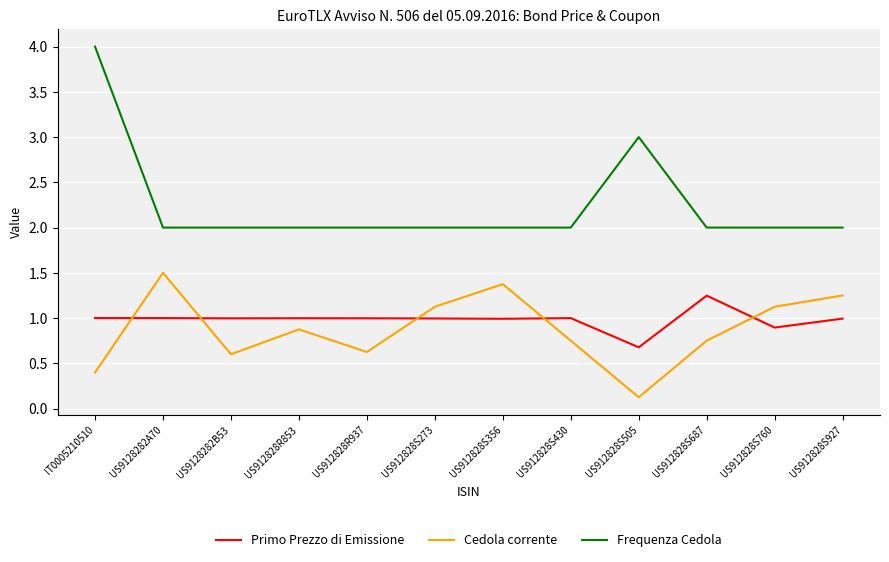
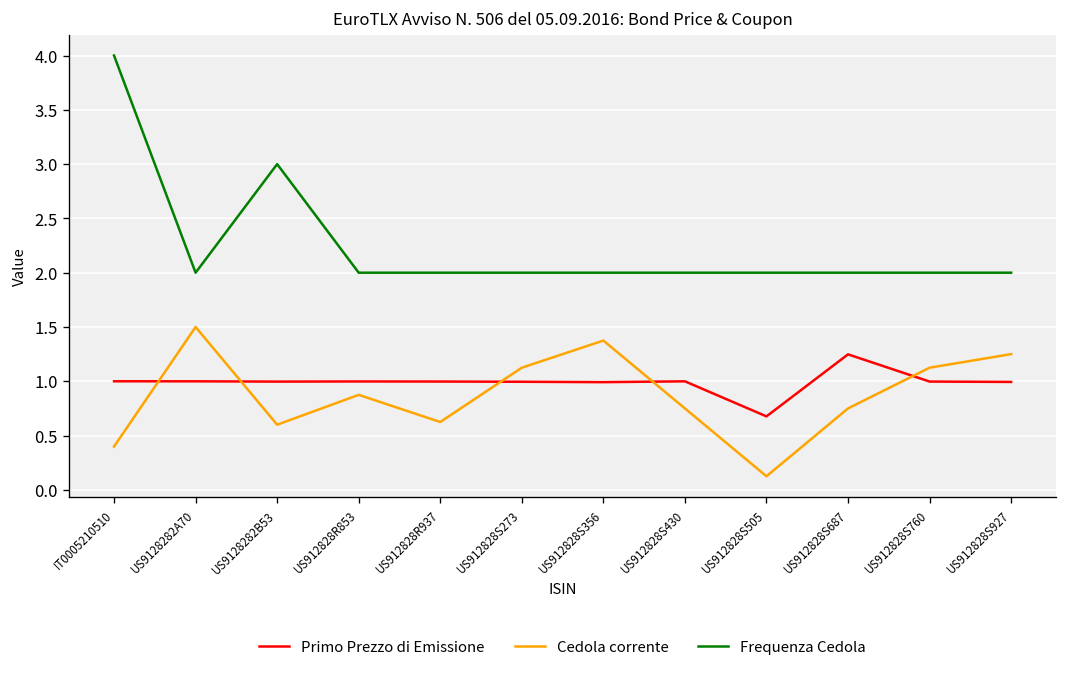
Frequenza Cedola, US9128282B53: 2 -> 3
Frequenza Cedola, US912828S505: 3 -> 2
Primo Prezzo di Emissione, US912828S760: 0.9 -> 1.0
